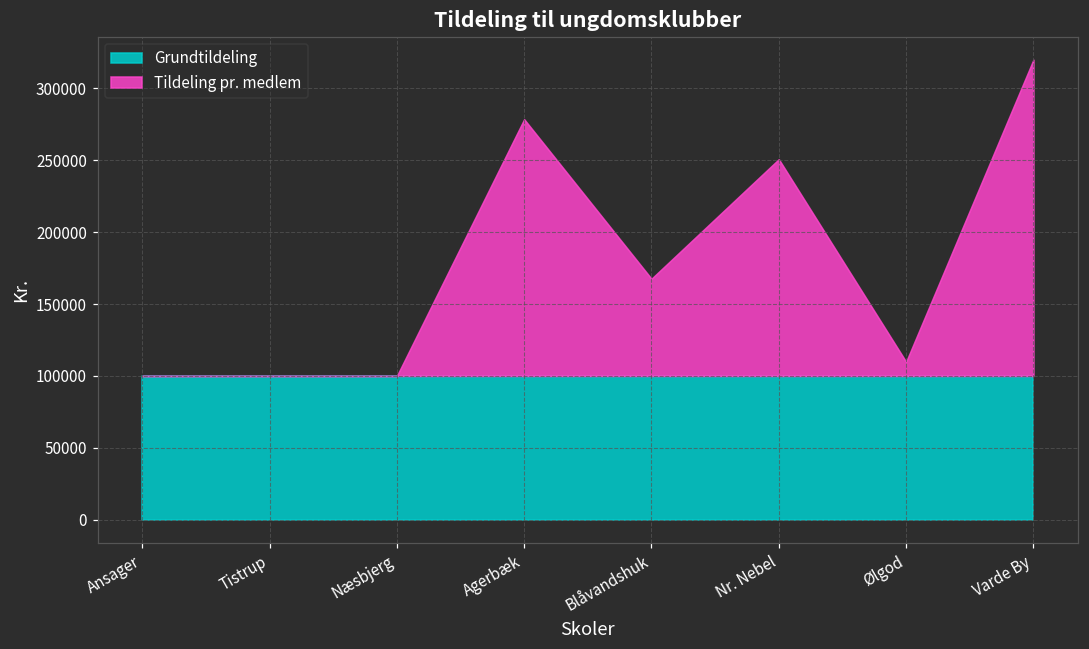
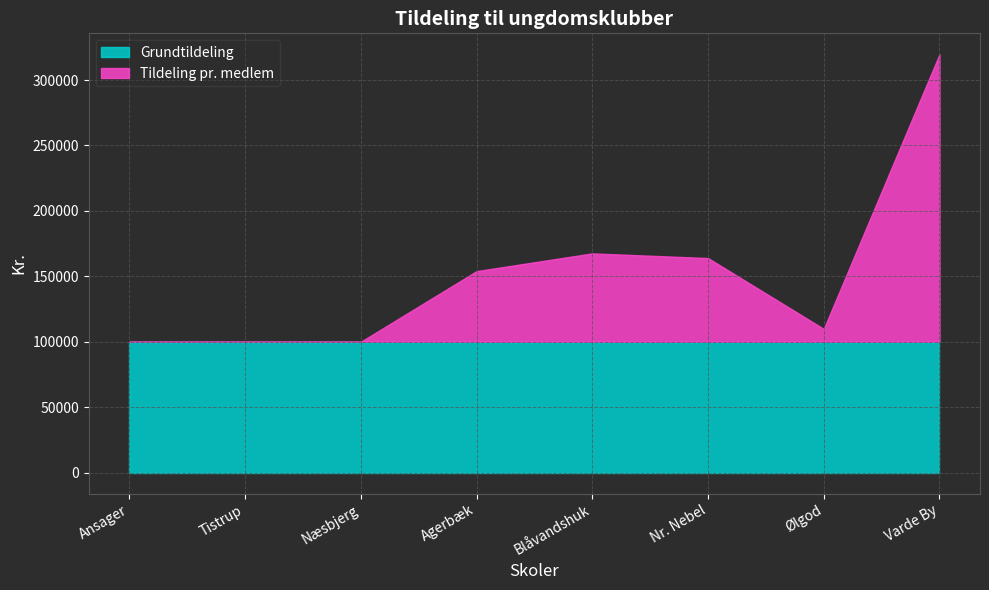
Tildeling pr. medlem, Agerbæk: 178000 -> 54000
Tildeling pr. medlem, Nr. Nebel: 151000 -> 64000
